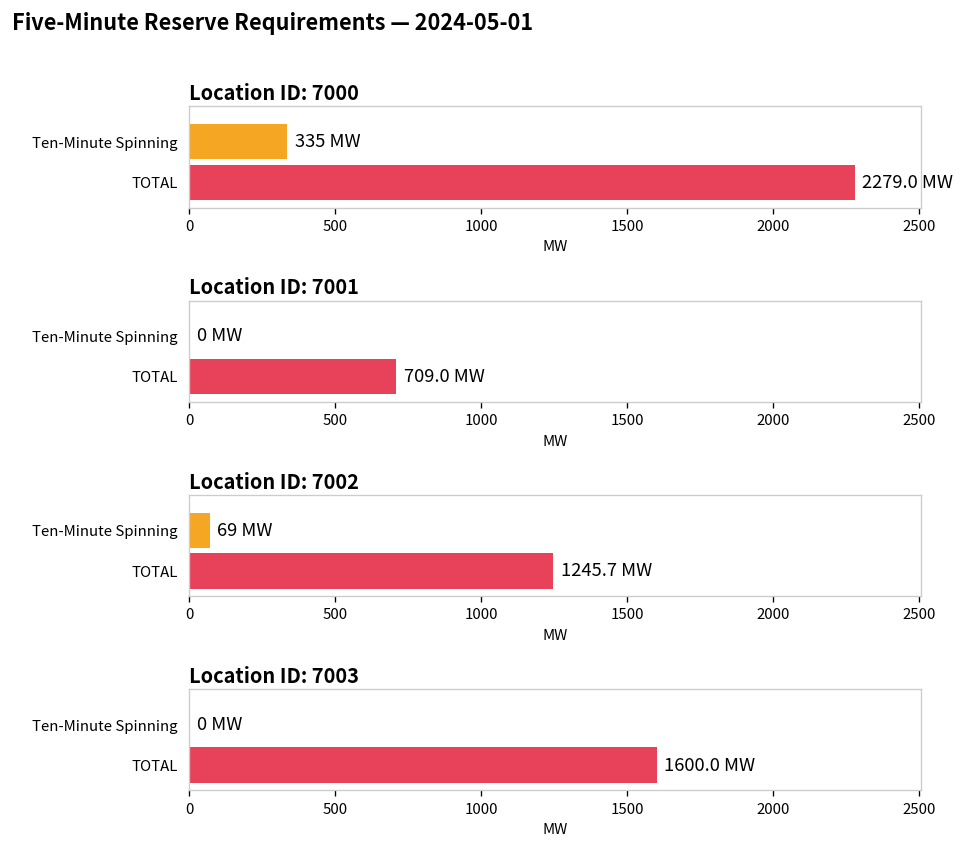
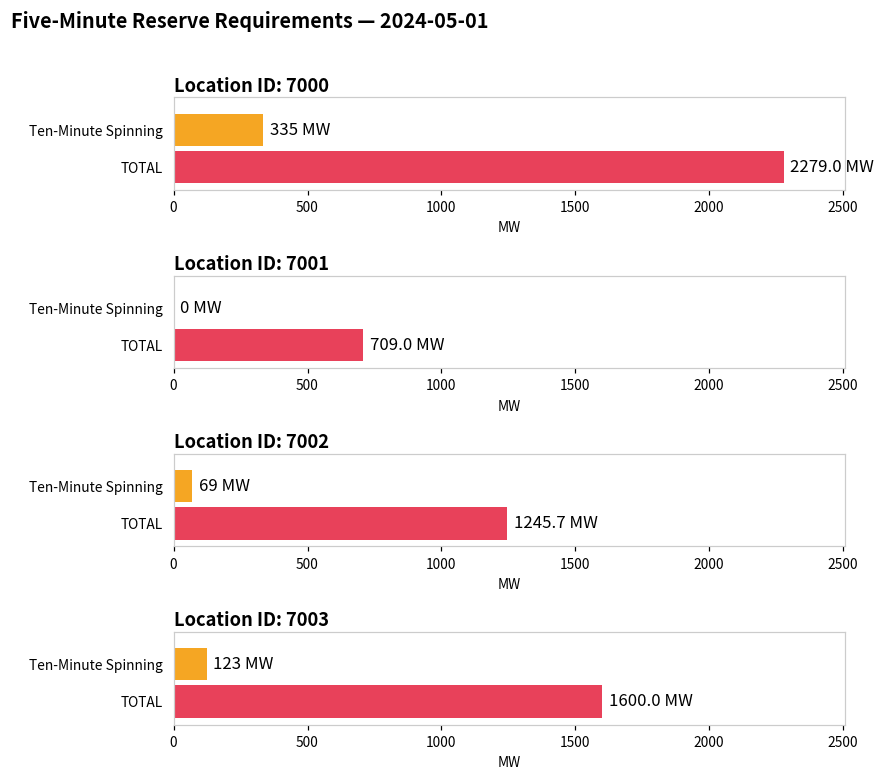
Location ID: 7003, Ten-Minute Spinning: 0 -> 123
